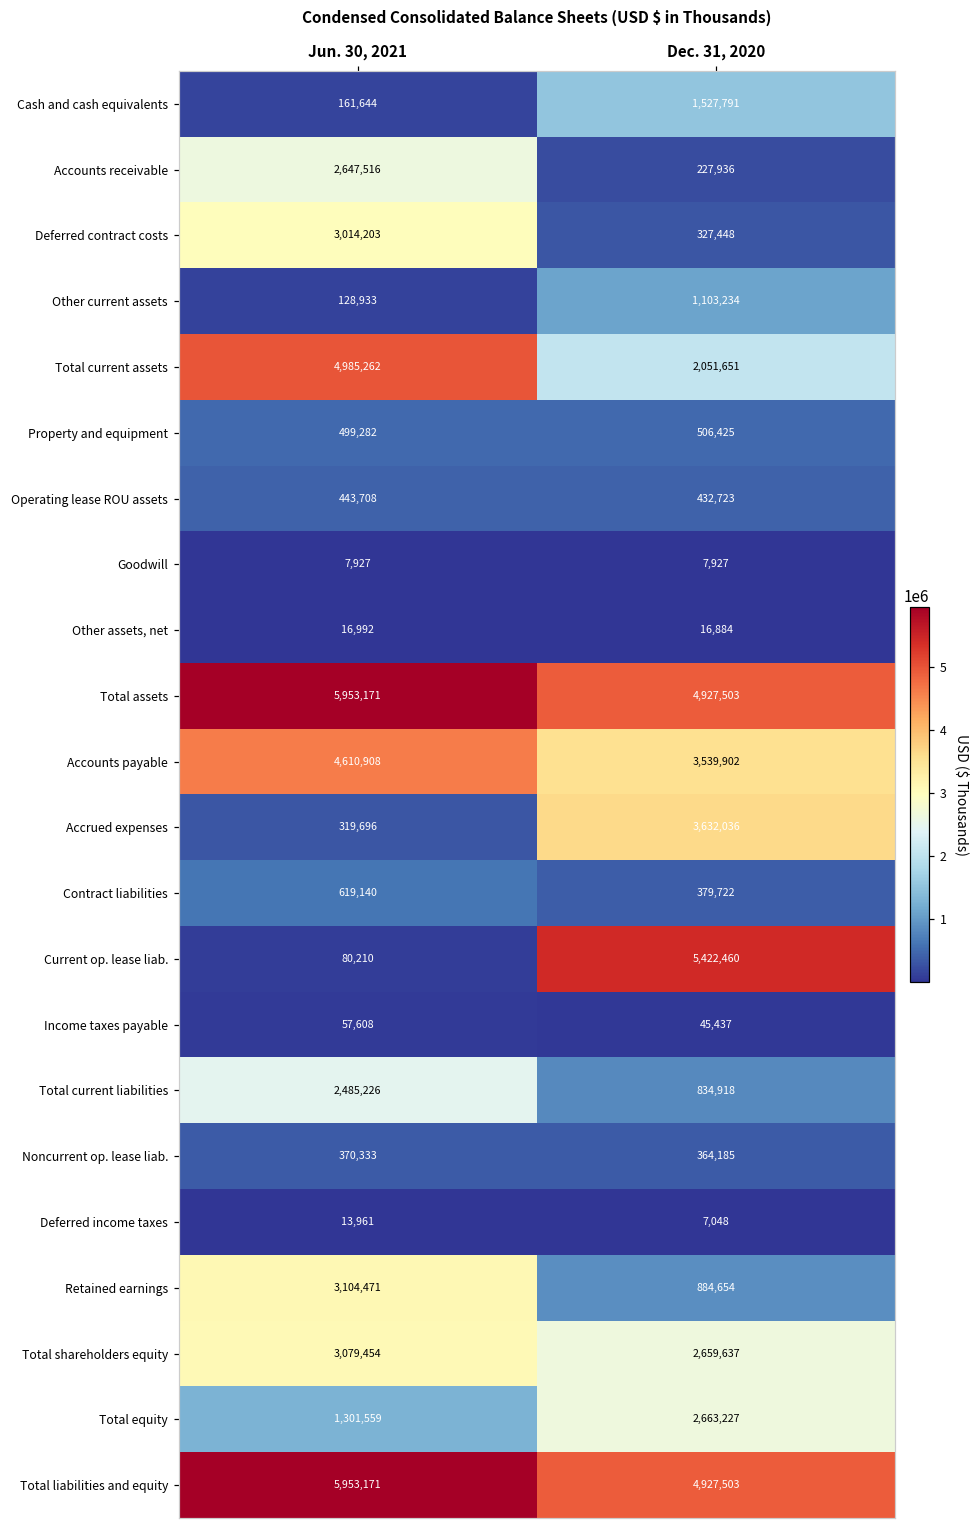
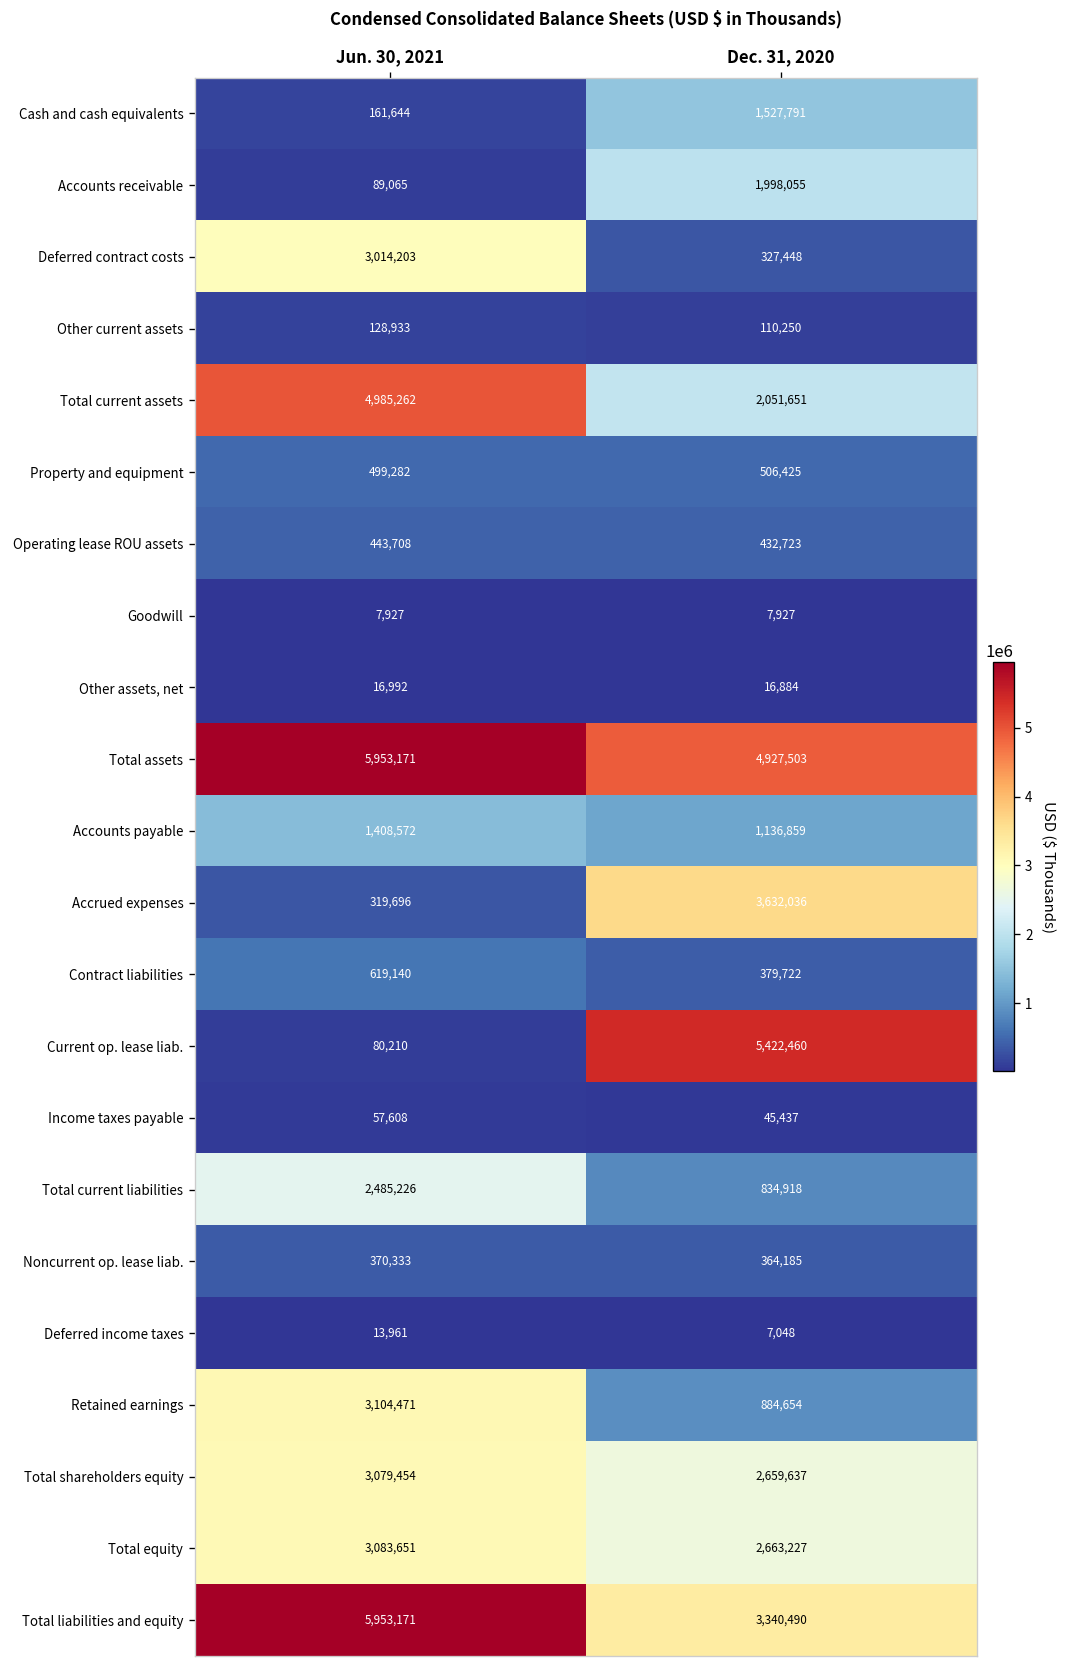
Accounts receivable, Jun. 30, 2021: 2,647,516 -> 89,065
Accounts receivable, Dec. 31, 2020: 227,936 -> 1,998,055
Other current assets, Dec. 31, 2020: 1,103,234 -> 110,250
Accounts payable, Jun. 30, 2021: 4,610,908 -> 1,408,572
Accounts payable, Dec. 31, 2020: 3,539,902 -> 1,136,859
Total equity, Jun. 30, 2021: 1,301,559 -> 3,083,651
Total liabilities and equity, Dec. 31, 2020: 4,927,503 -> 3,340,490
